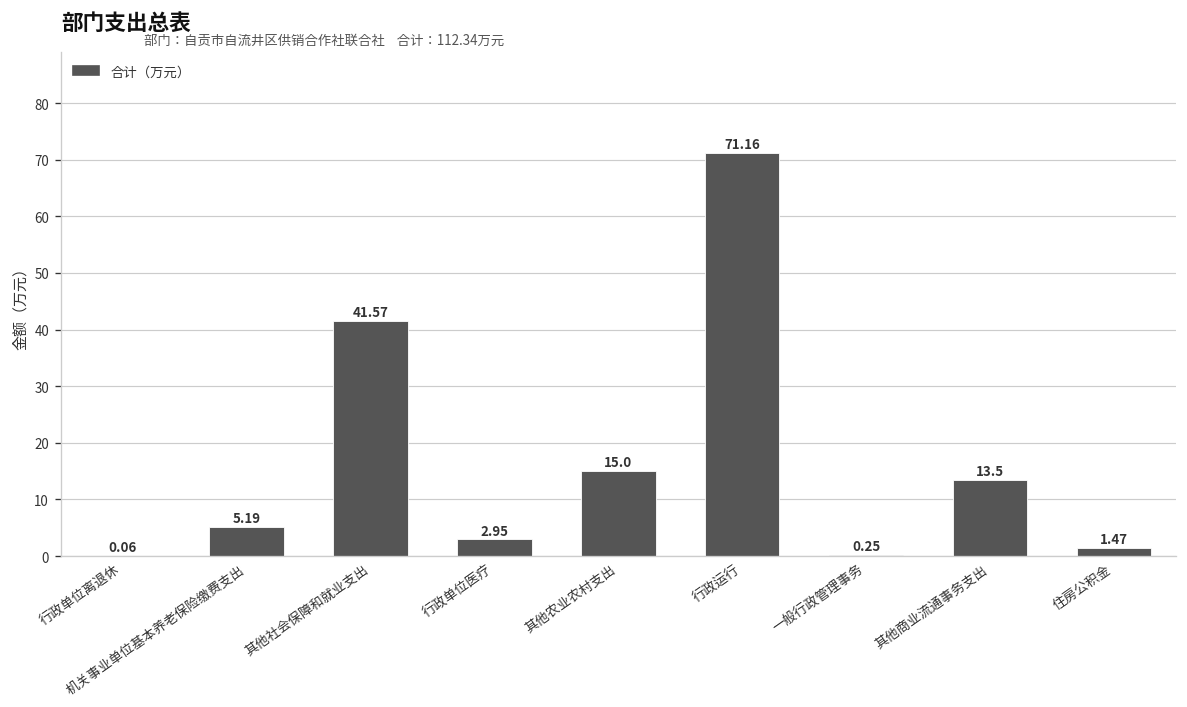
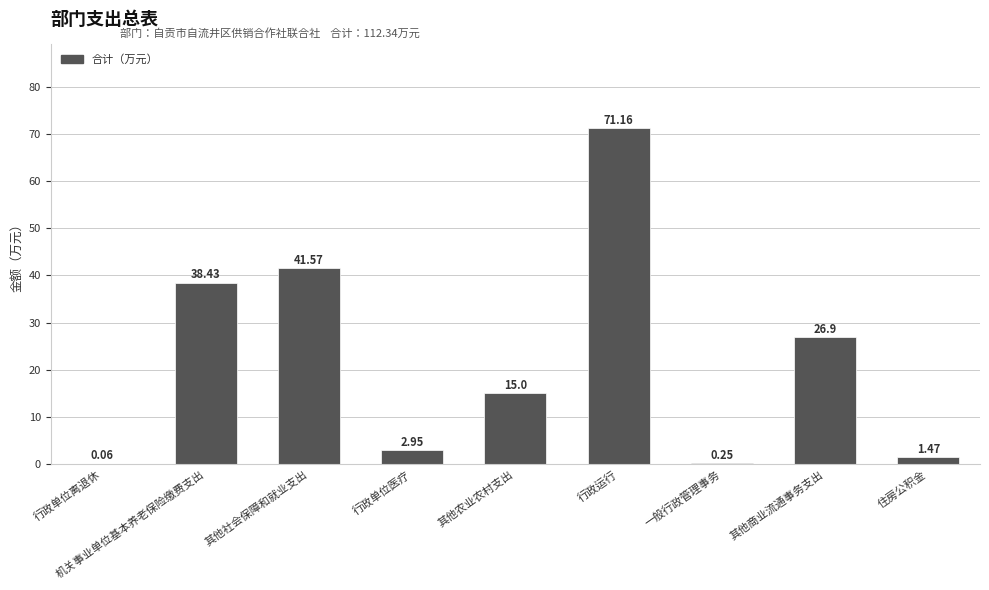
机关事业单位基本养老保险缴费支出: 5.19 -> 38.43
其他商业流通事务支出: 13.5 -> 26.9
